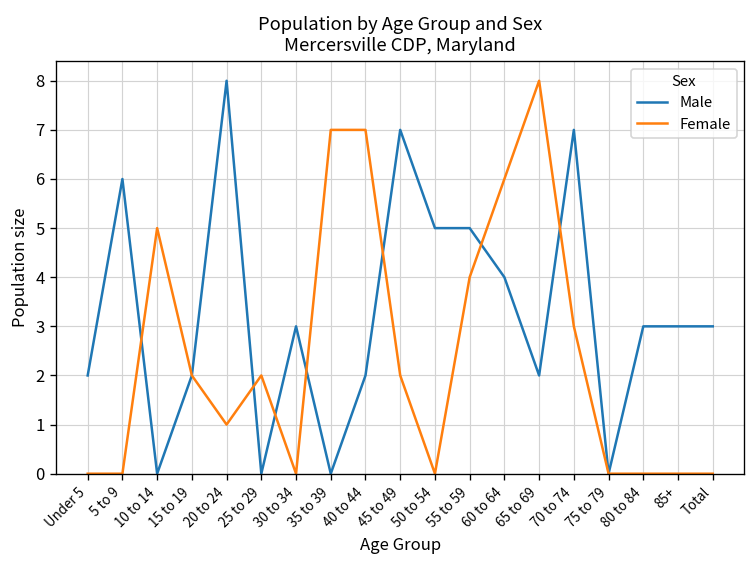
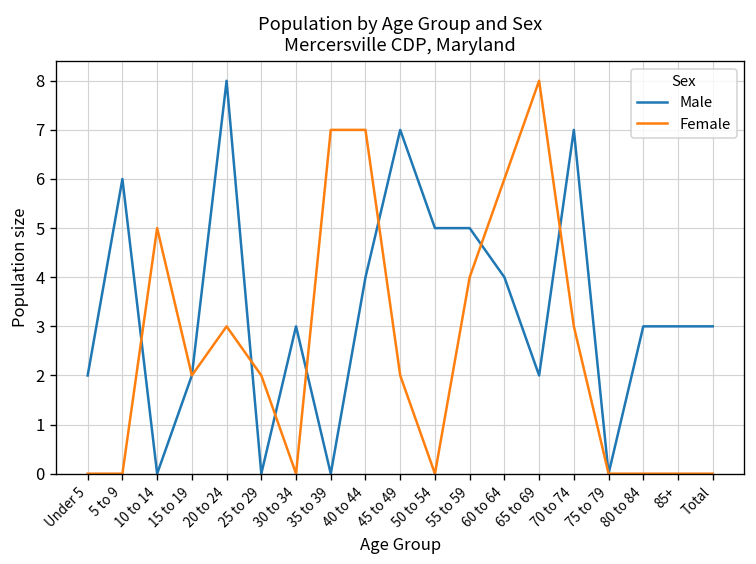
Female, 20 to 24: 1 -> 3
Male, 40 to 44: 2 -> 4
